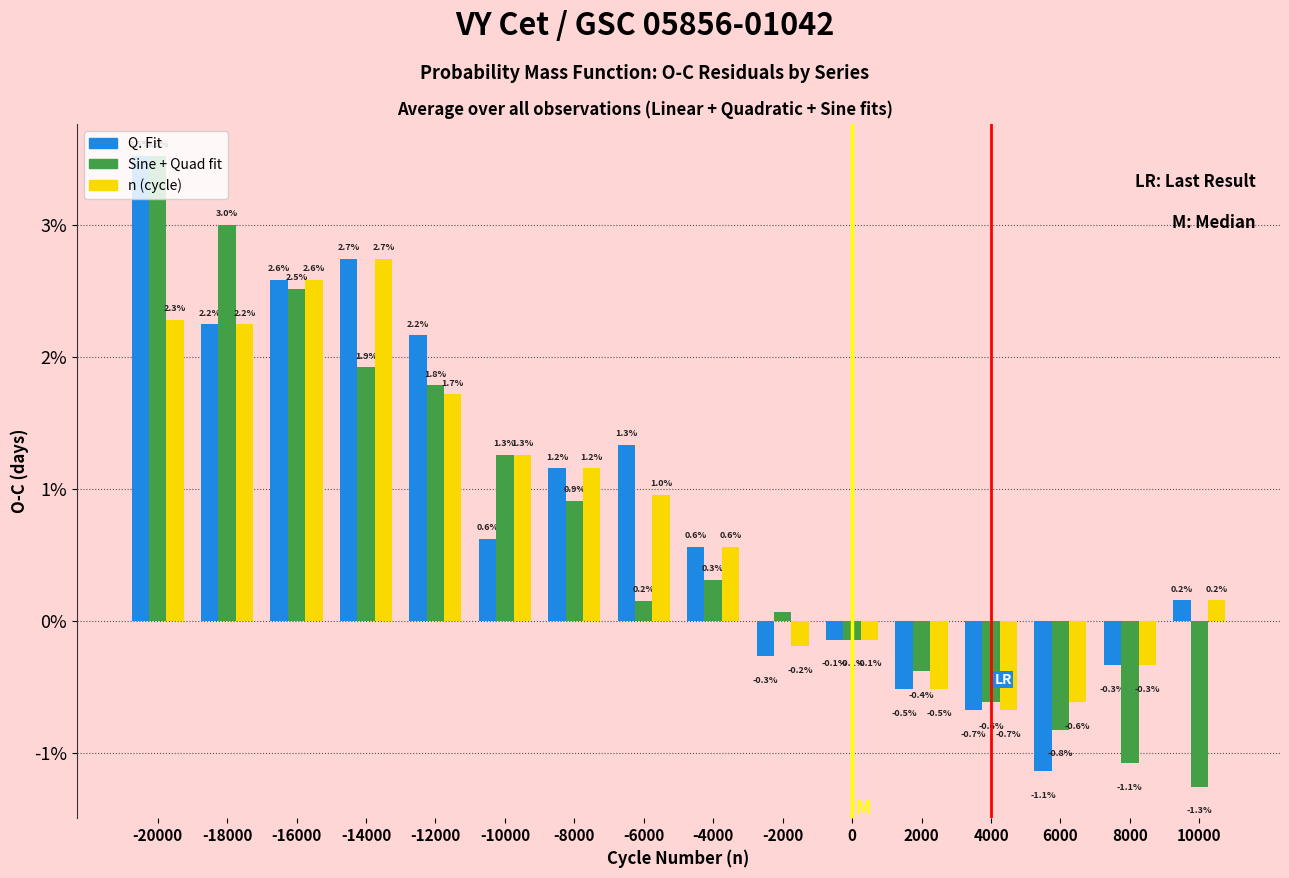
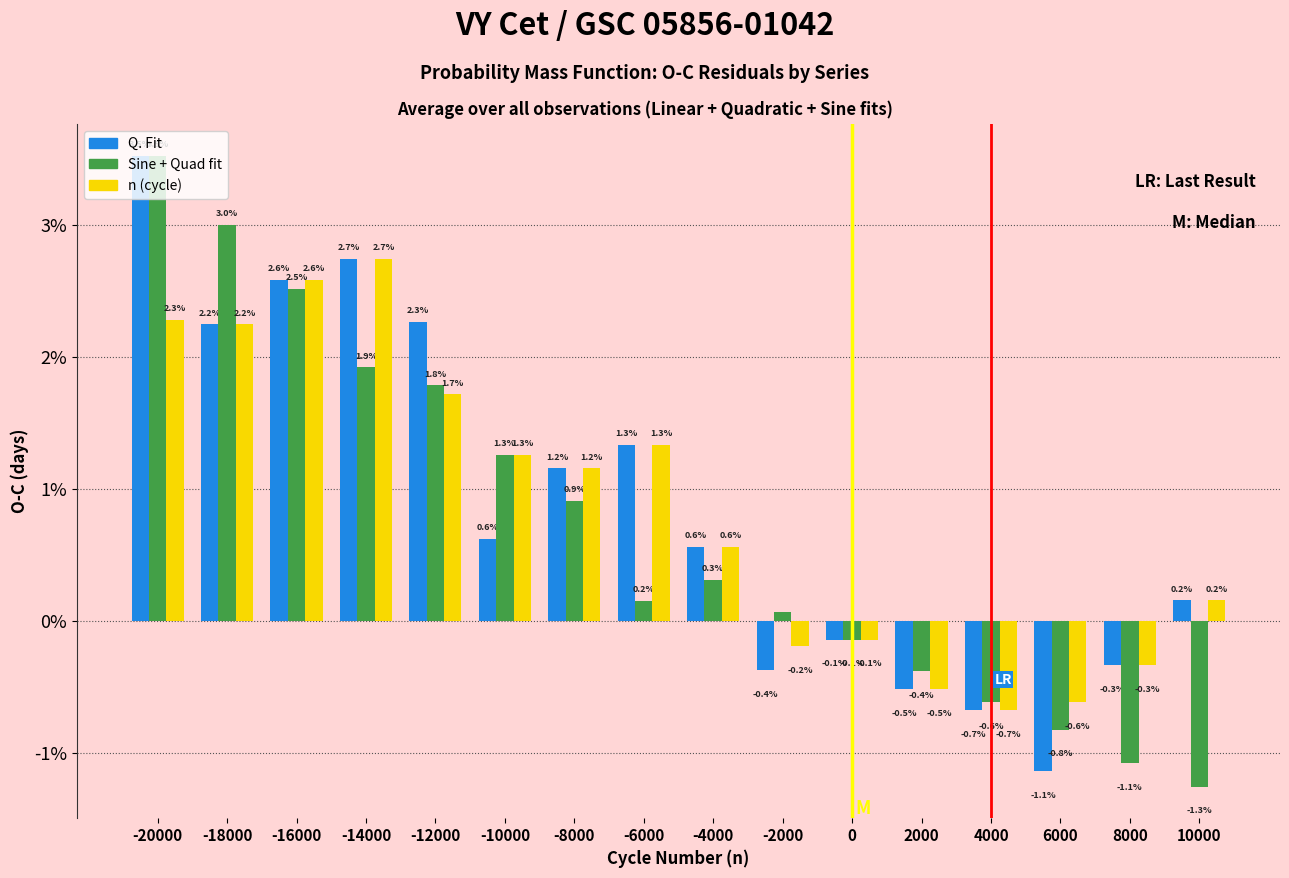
Q. Fit, -12000: 2.2% -> 2.3%
n (cycle), -6000: 1.0% -> 1.3%
Q. Fit, -2000: -0.3% -> -0.4%
